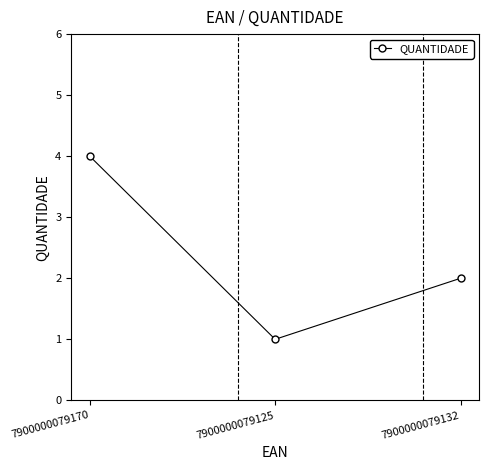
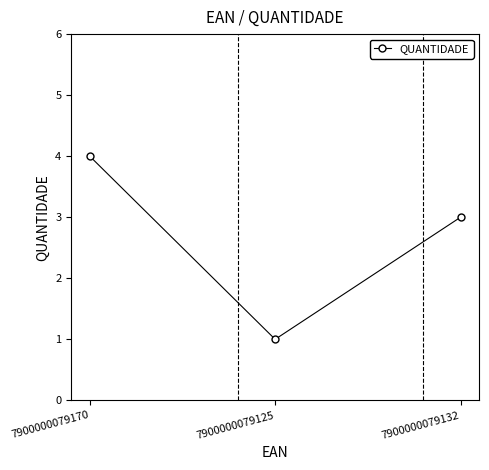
7900000079132: 2 -> 3
